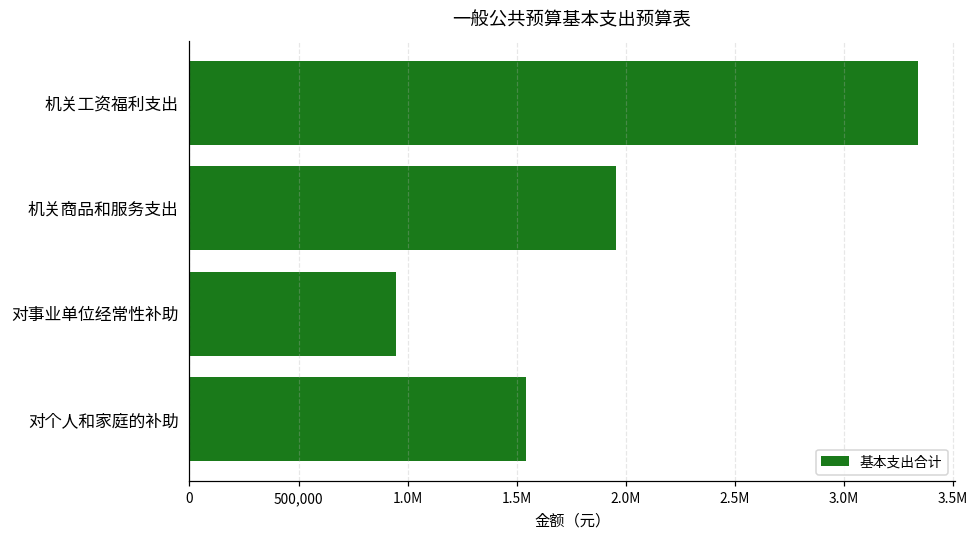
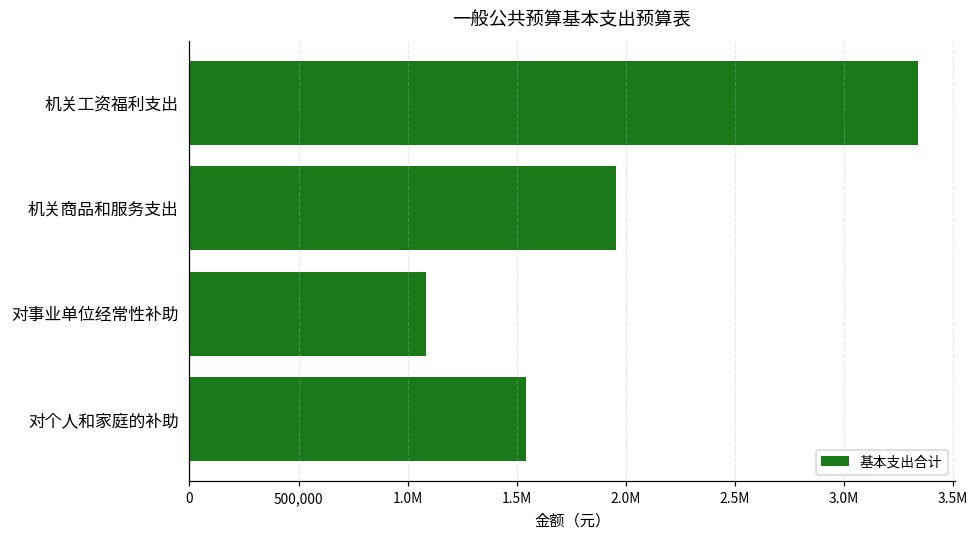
对事业单位经常性补助: 950,000 -> 1,080,000
